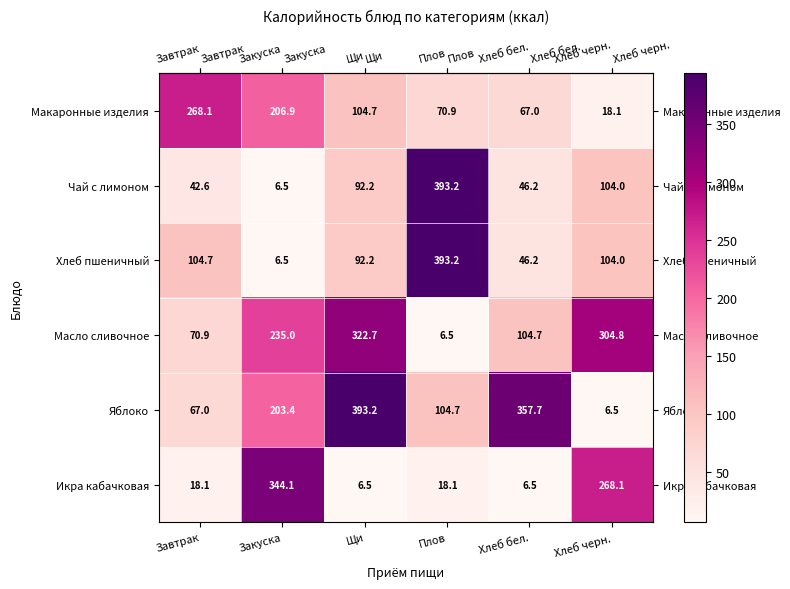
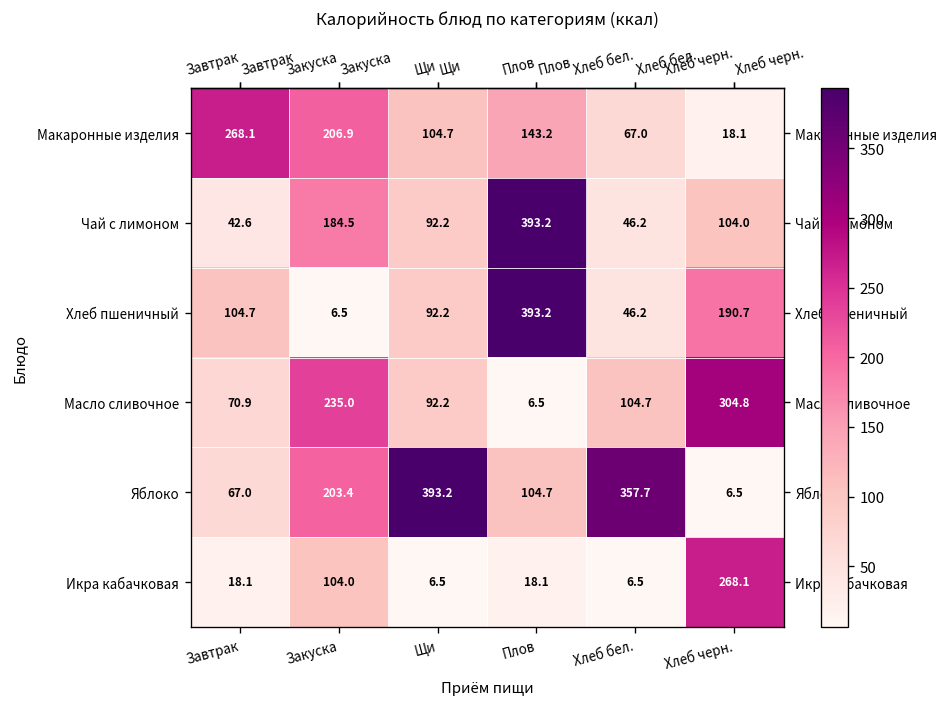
Макаронные изделия, Плов: 70.9 -> 143.2
Чай с лимоном, Закуска: 6.5 -> 184.5
Хлеб пшеничный, Хлеб черн.: 104.0 -> 190.7
Масло сливочное, Щи: 322.7 -> 92.2
Икра кабачковая, Закуска: 344.1 -> 104.0
